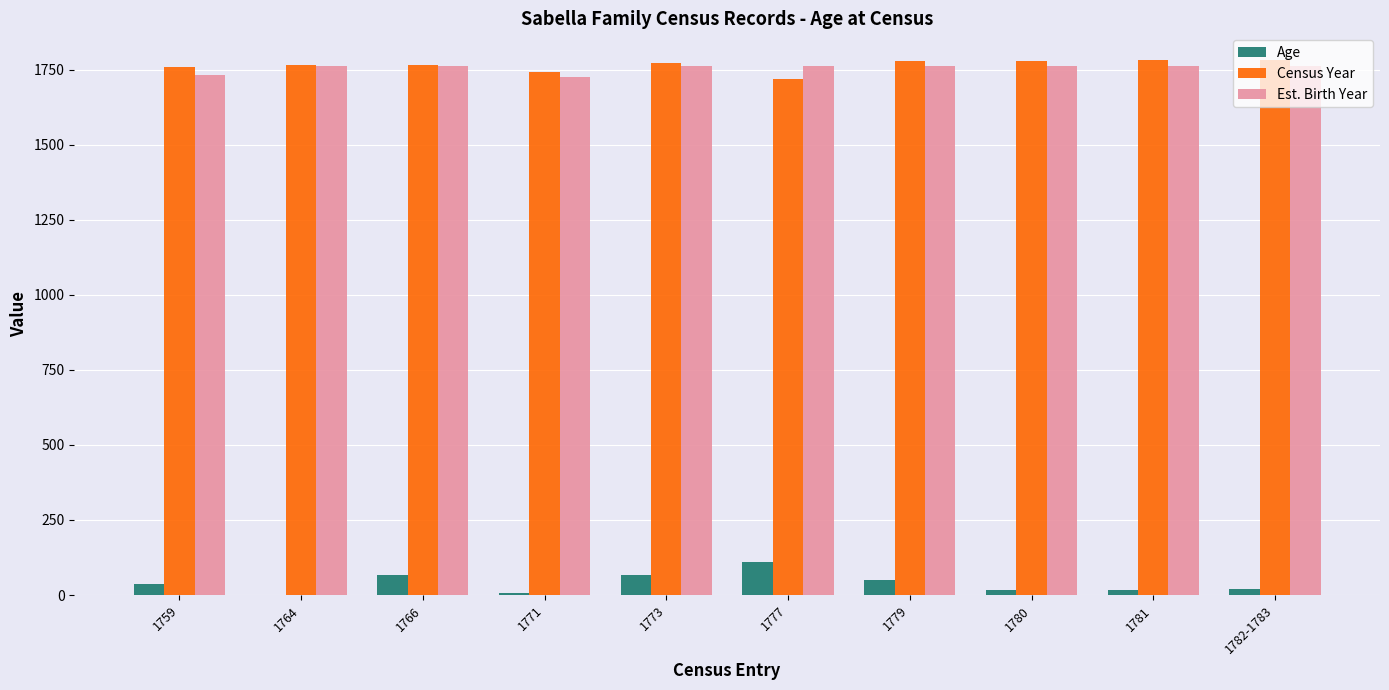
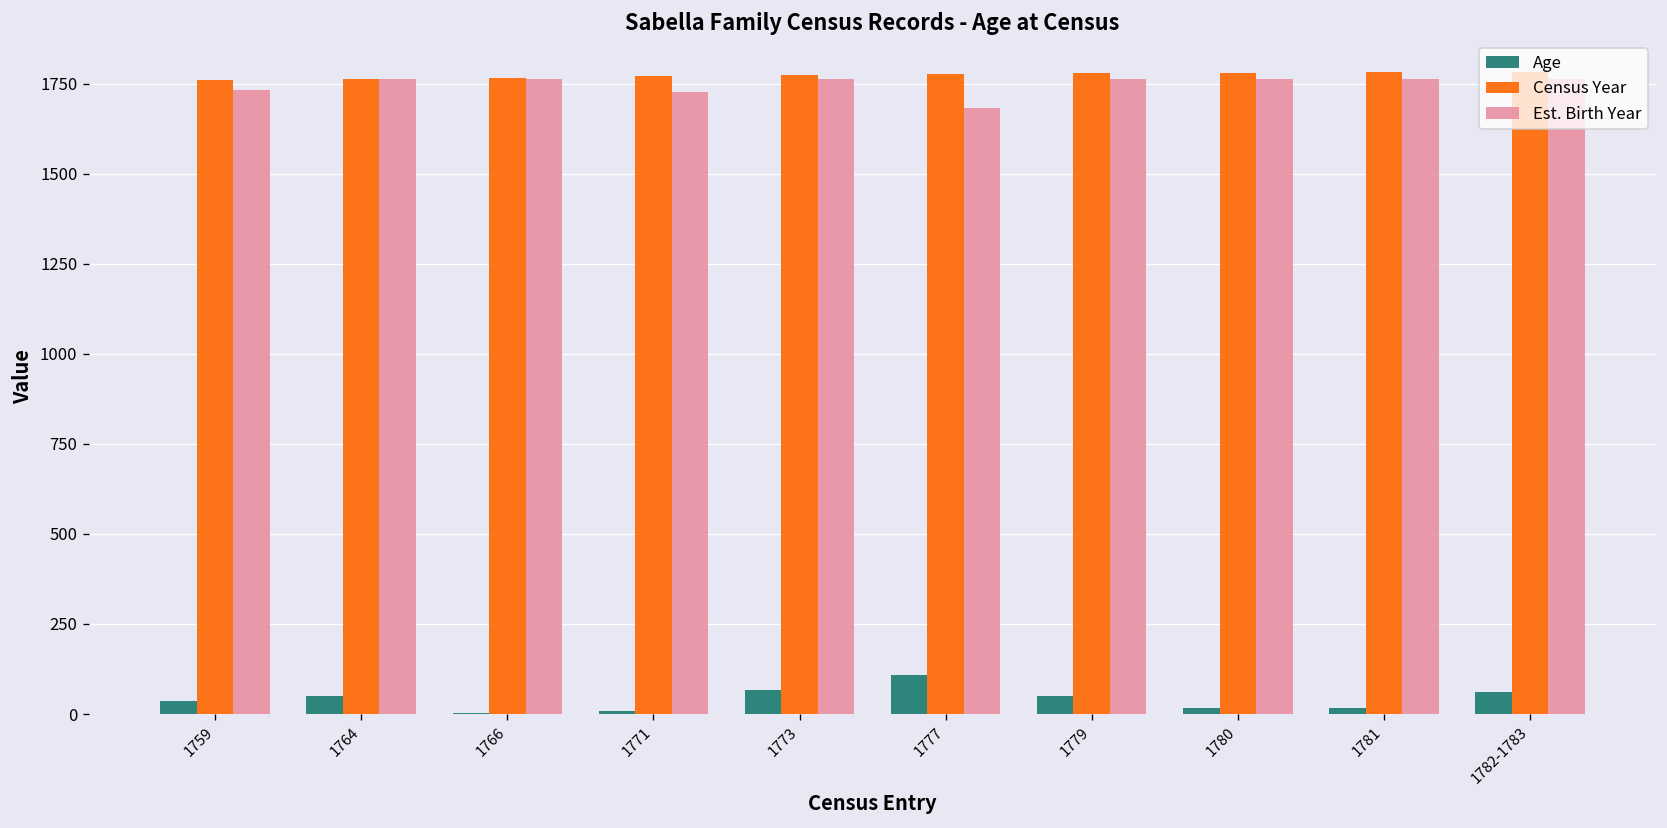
Age, 1764: 0 -> 50
Age, 1766: 70 -> 0
Census Year, 1771: 1740 -> 1770
Census Year, 1777: 1720 -> 1780
Est. Birth Year, 1777: 1760 -> 1680
Age, 1782-1783: 20 -> 60
